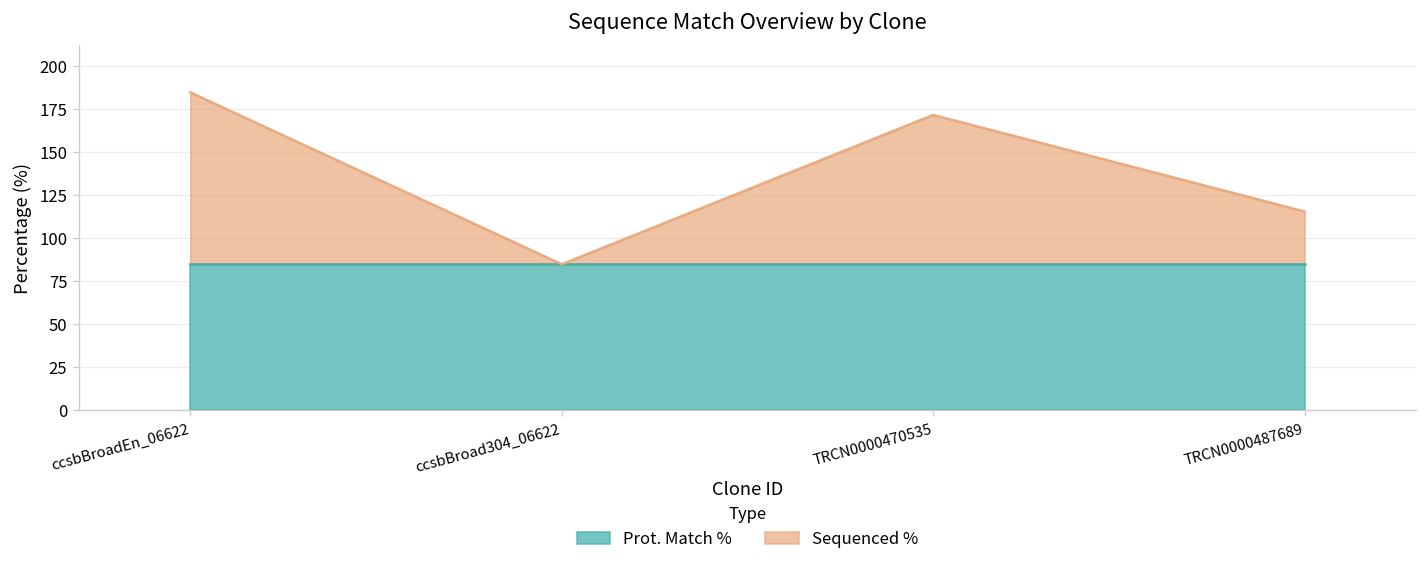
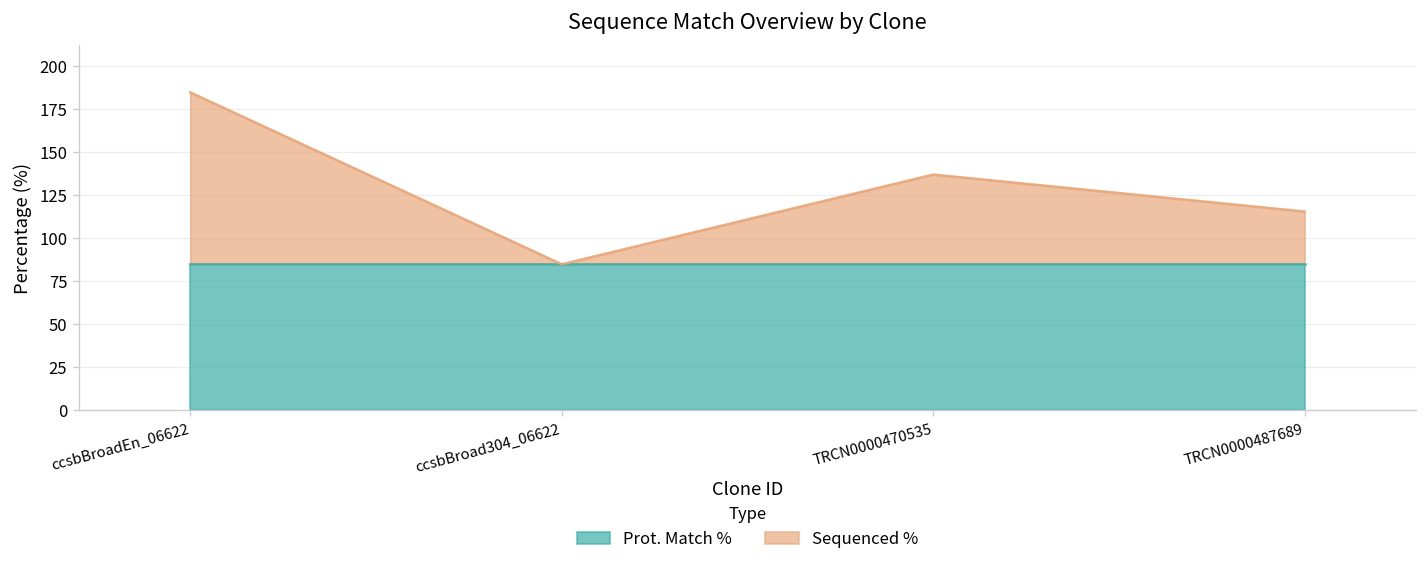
Sequenced %, TRCN0000470535: 172 -> 137
